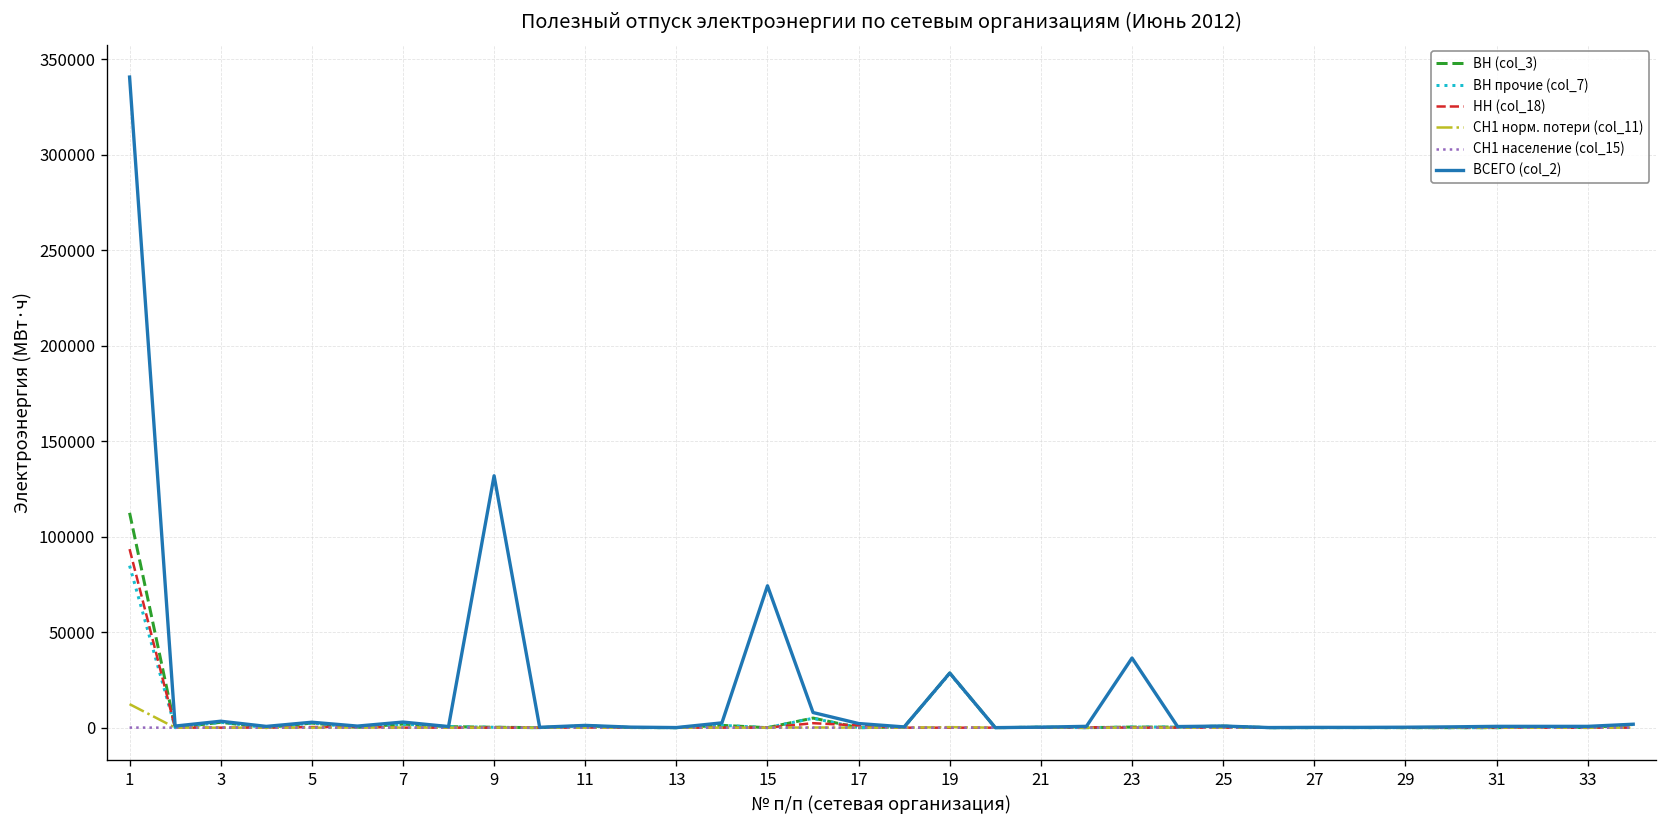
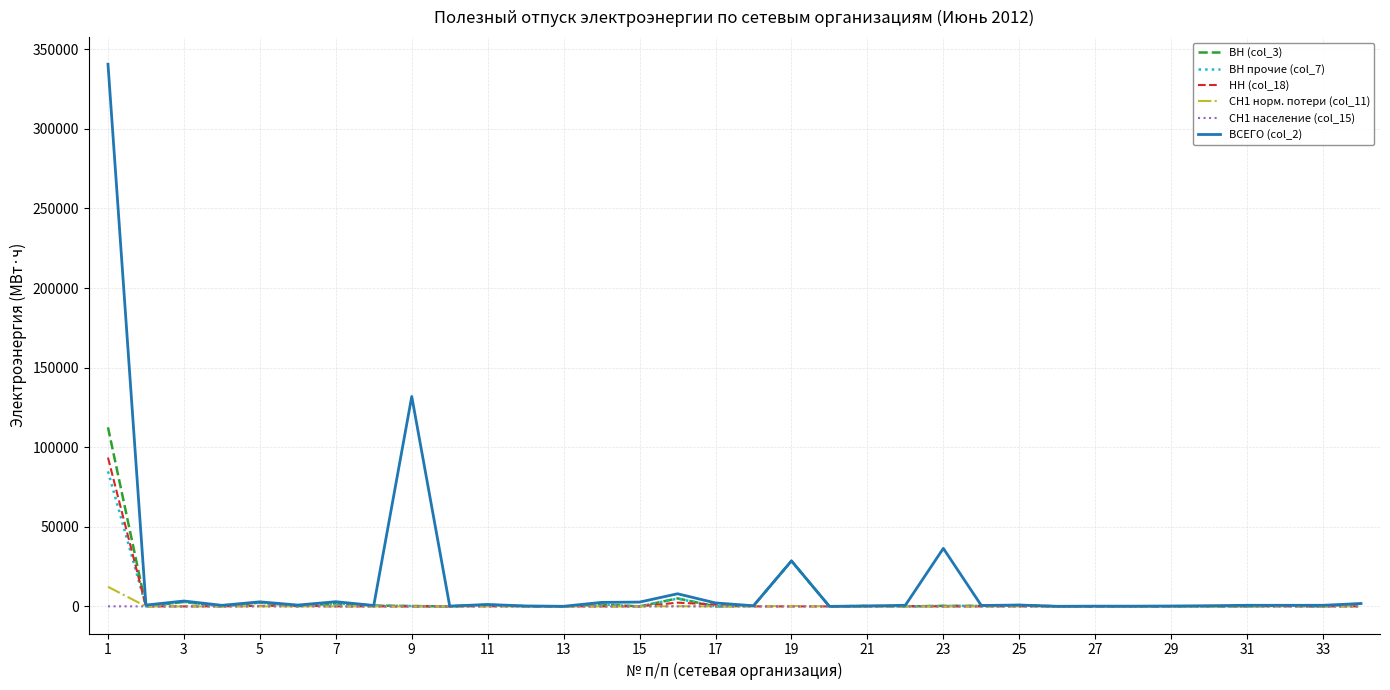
ВСЕГО (col_2), 15: 74000 -> 3000
